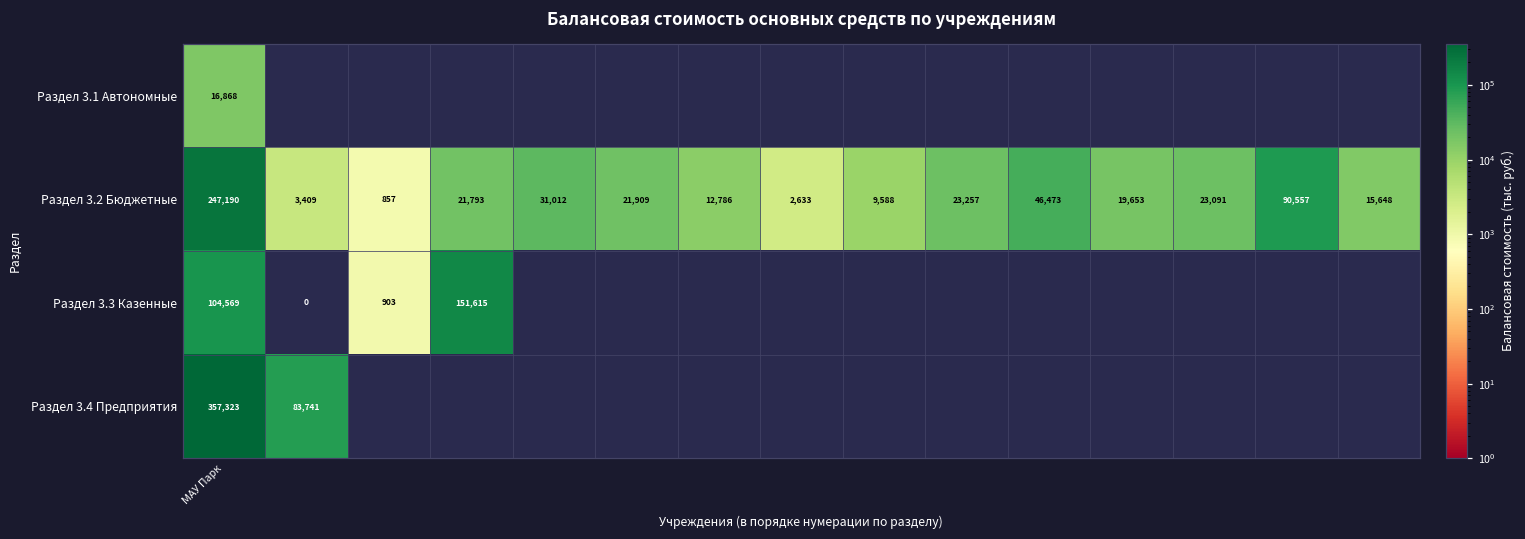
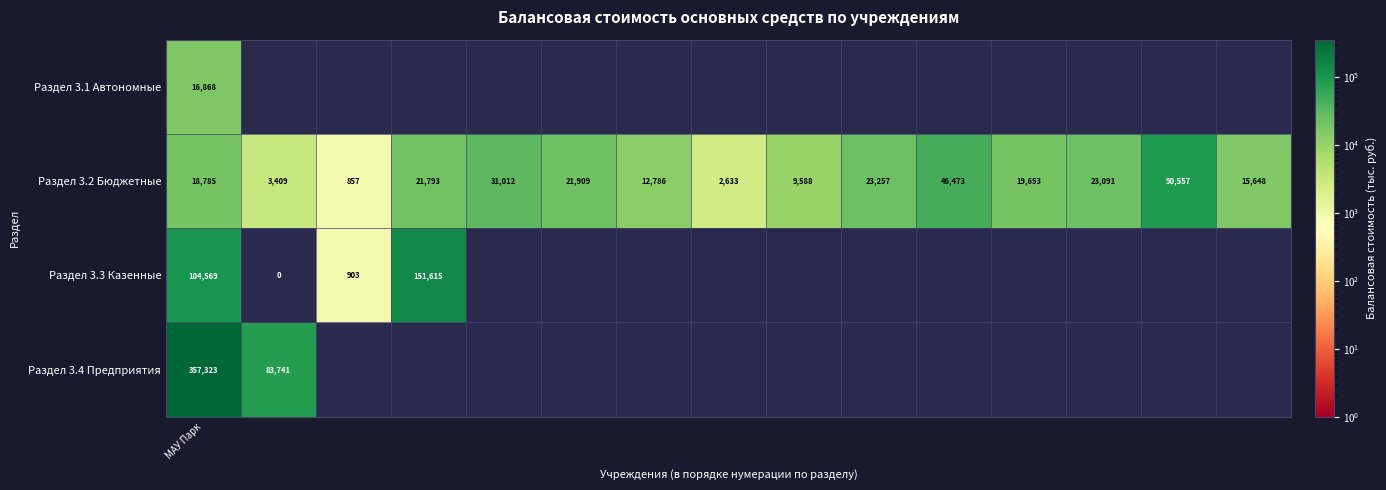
Раздел 3.2 Бюджетные, МАУ Парк: 247,190 -> 18,785
